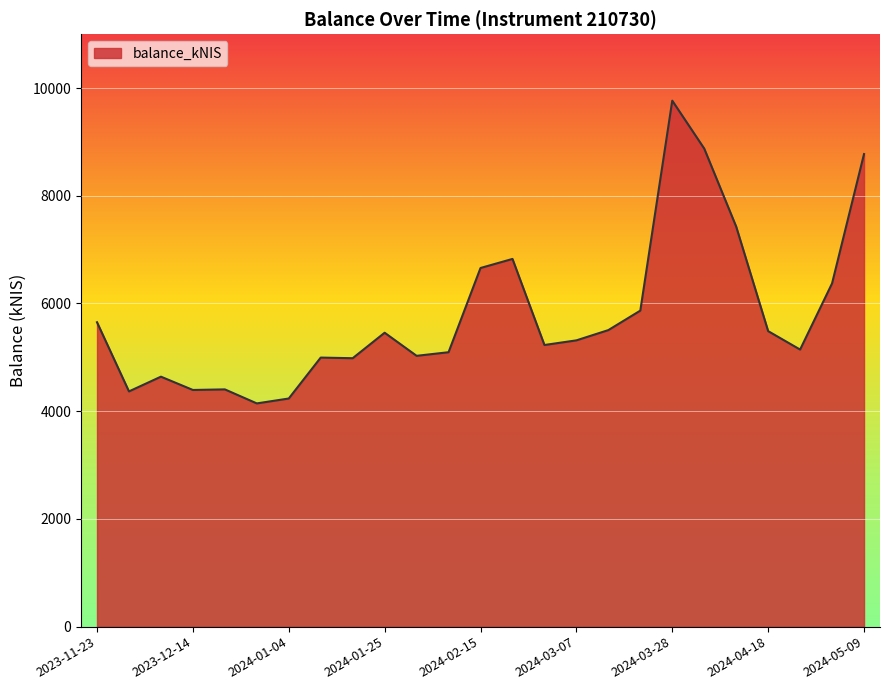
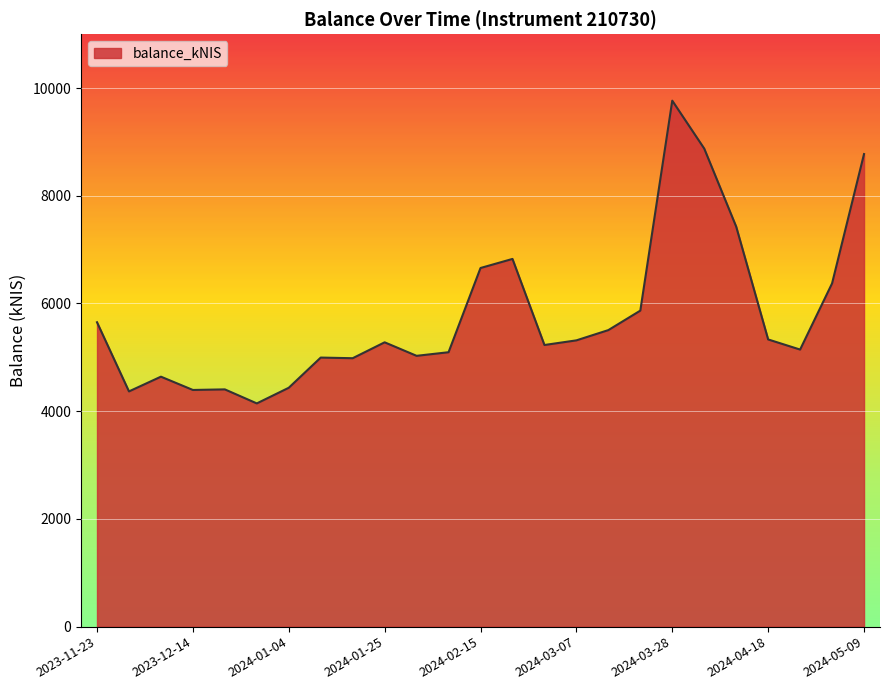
2024-01-04: 4200 -> 4400
2024-01-25: 5500 -> 5300
2024-04-18: 5500 -> 5300
